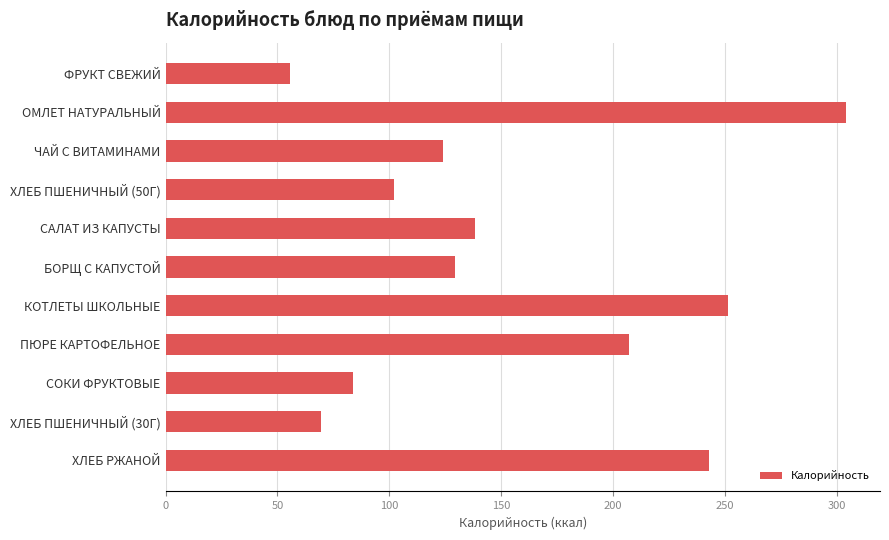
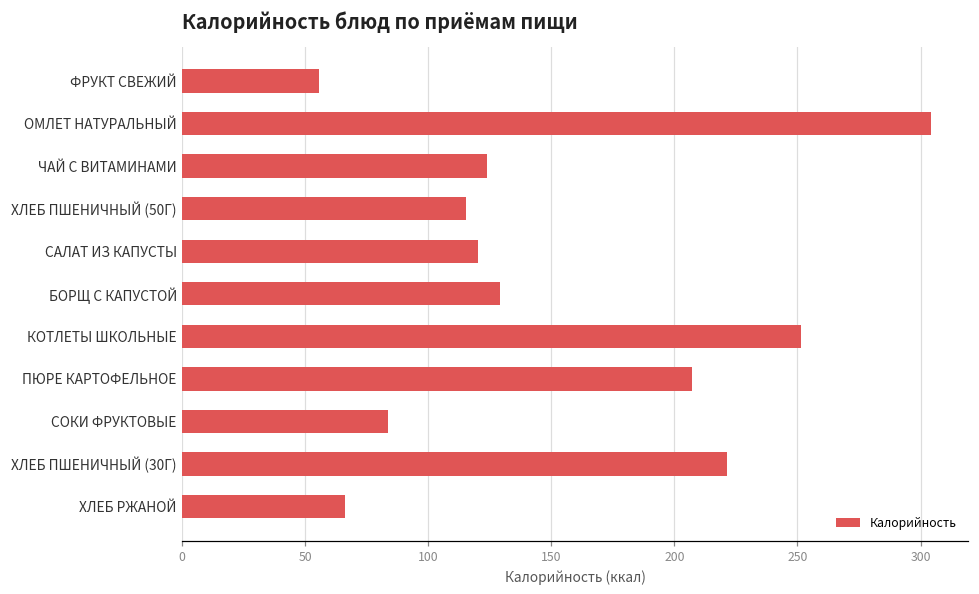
ХЛЕБ ПШЕНИЧНЫЙ (50Г): 102 -> 116
САЛАТ ИЗ КАПУСТЫ: 138 -> 120
ХЛЕБ ПШЕНИЧНЫЙ (30Г): 69 -> 222
ХЛЕБ РЖАНОЙ: 243 -> 66
